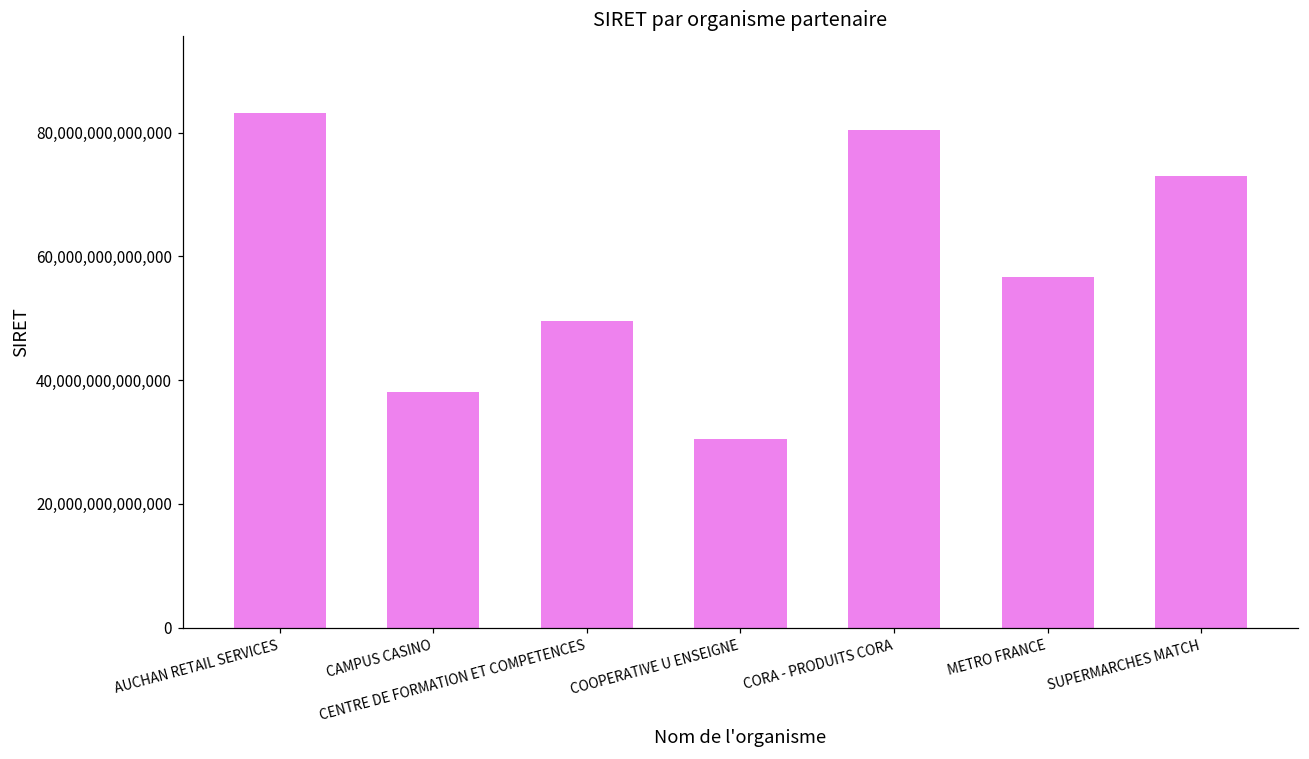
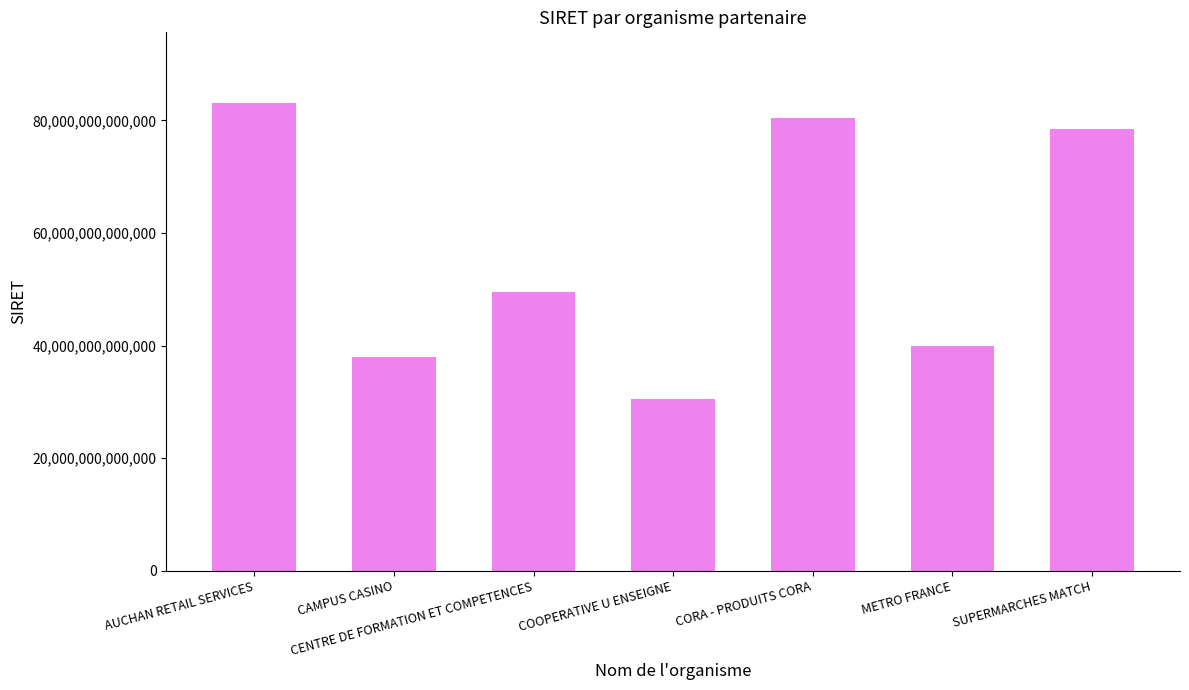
METRO FRANCE: 57,000,000,000,000 -> 40,000,000,000,000
SUPERMARCHES MATCH: 73,000,000,000,000 -> 79,000,000,000,000
